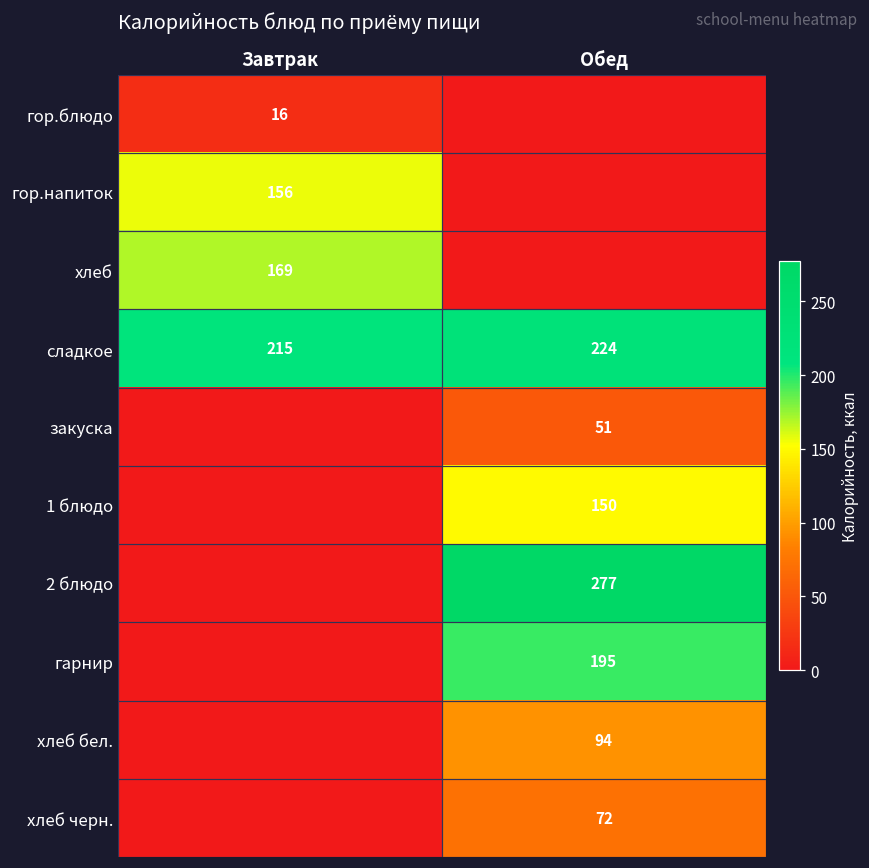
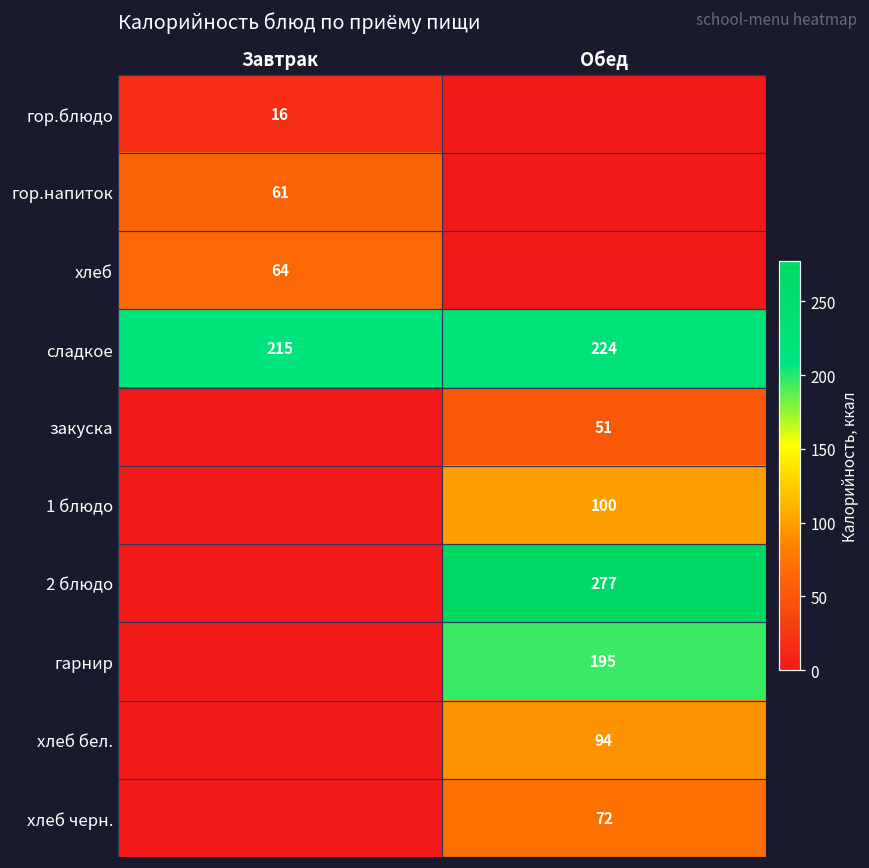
гор.напиток, Завтрак: 156 -> 61
хлеб, Завтрак: 169 -> 64
1 блюдо, Обед: 150 -> 100
